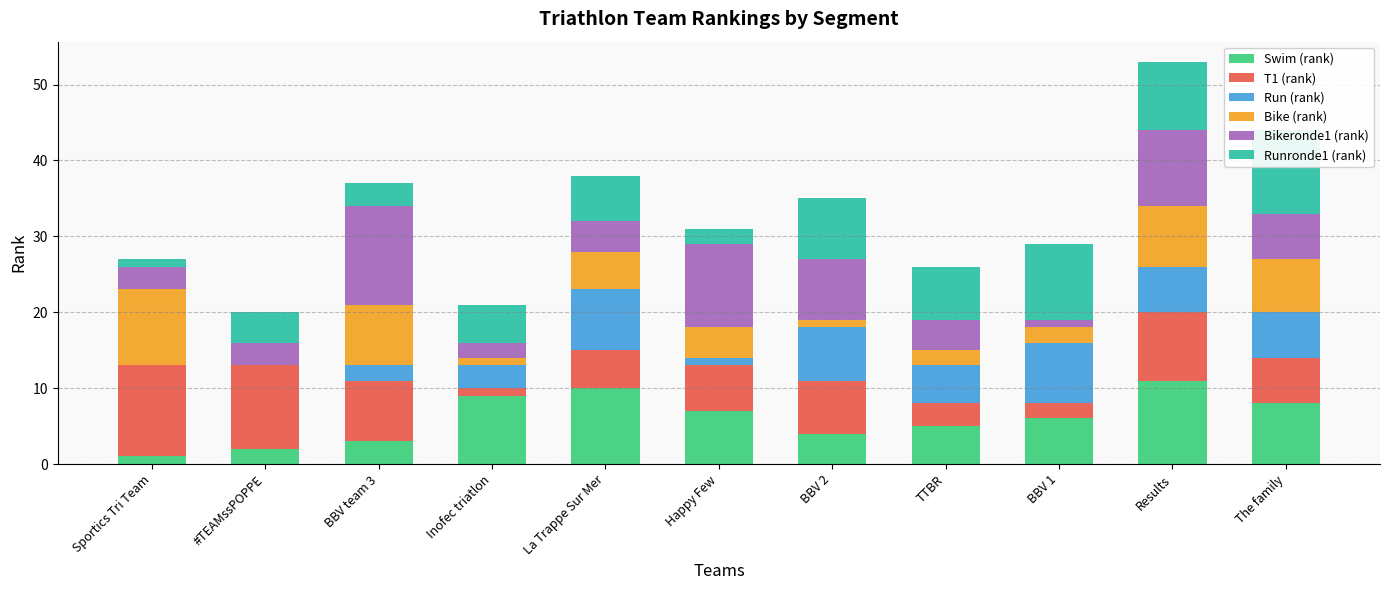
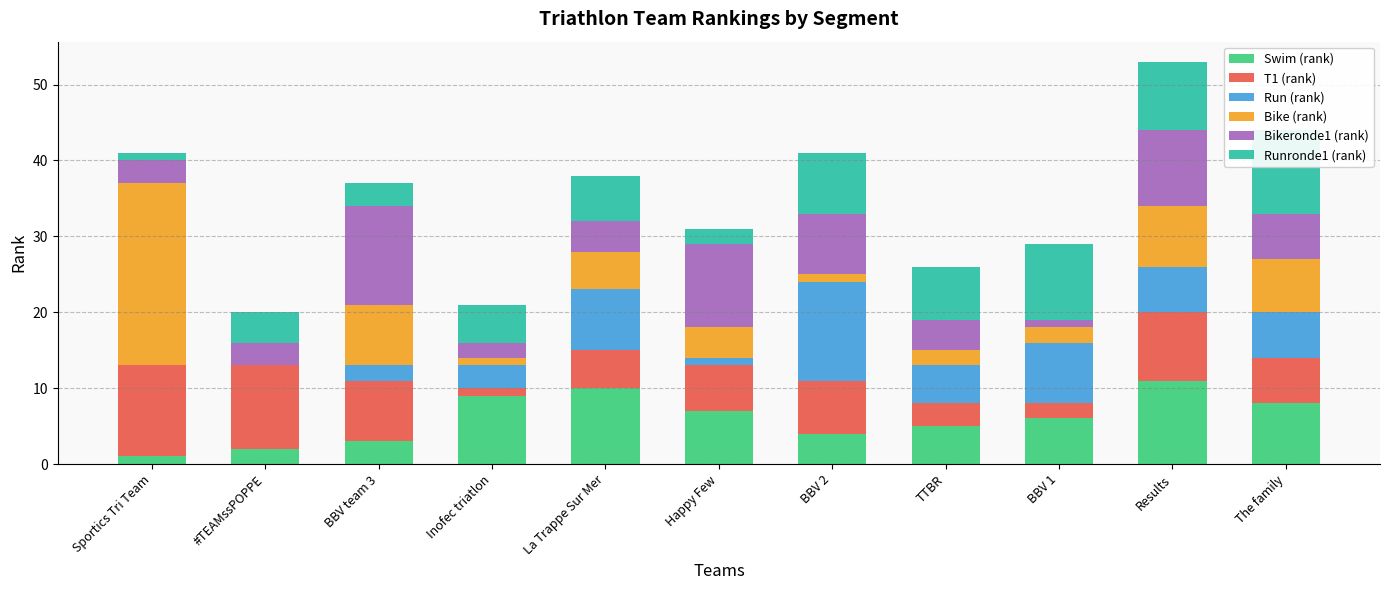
Bike (rank), Sportics Tri Team: 10 -> 24
Run (rank), BBV 2: 7 -> 13
